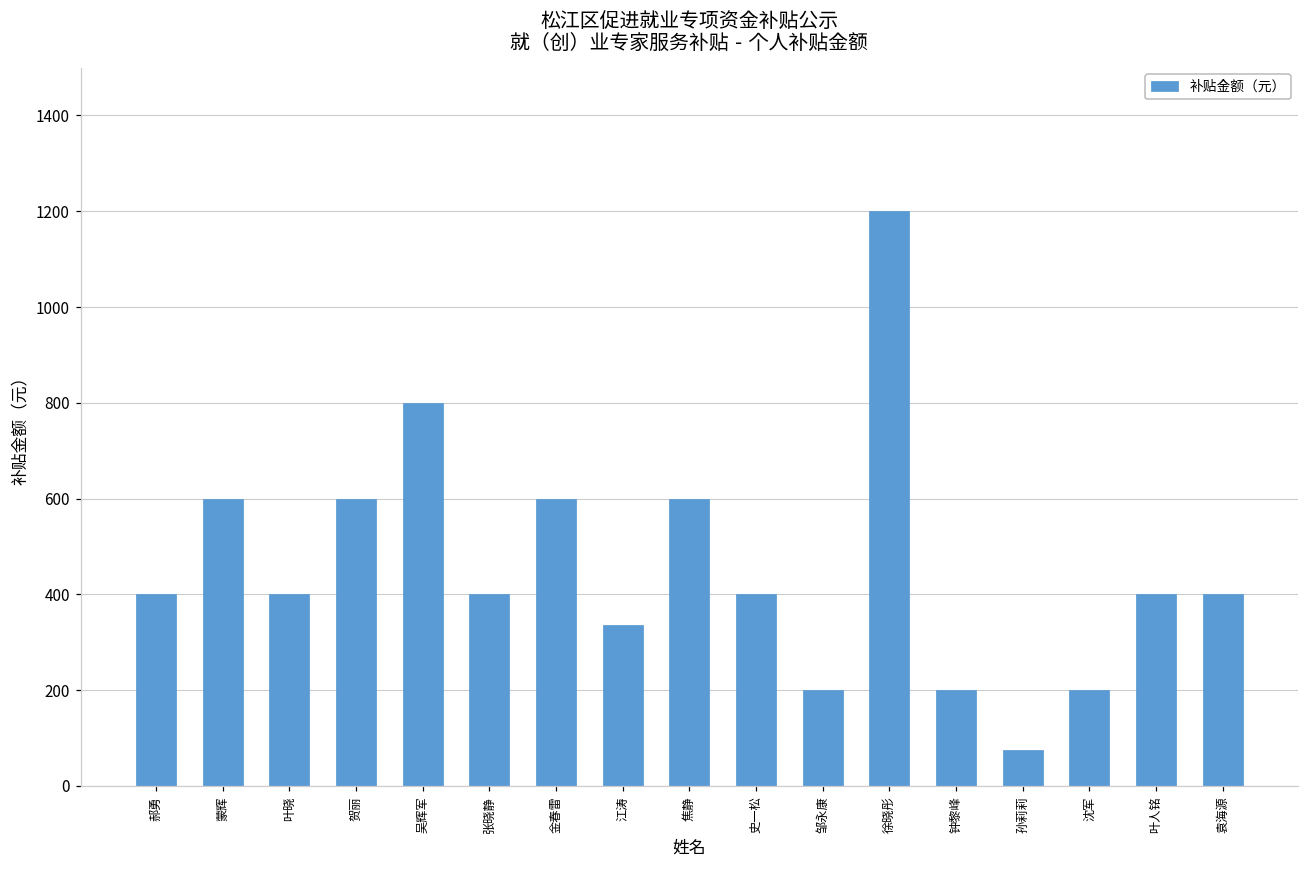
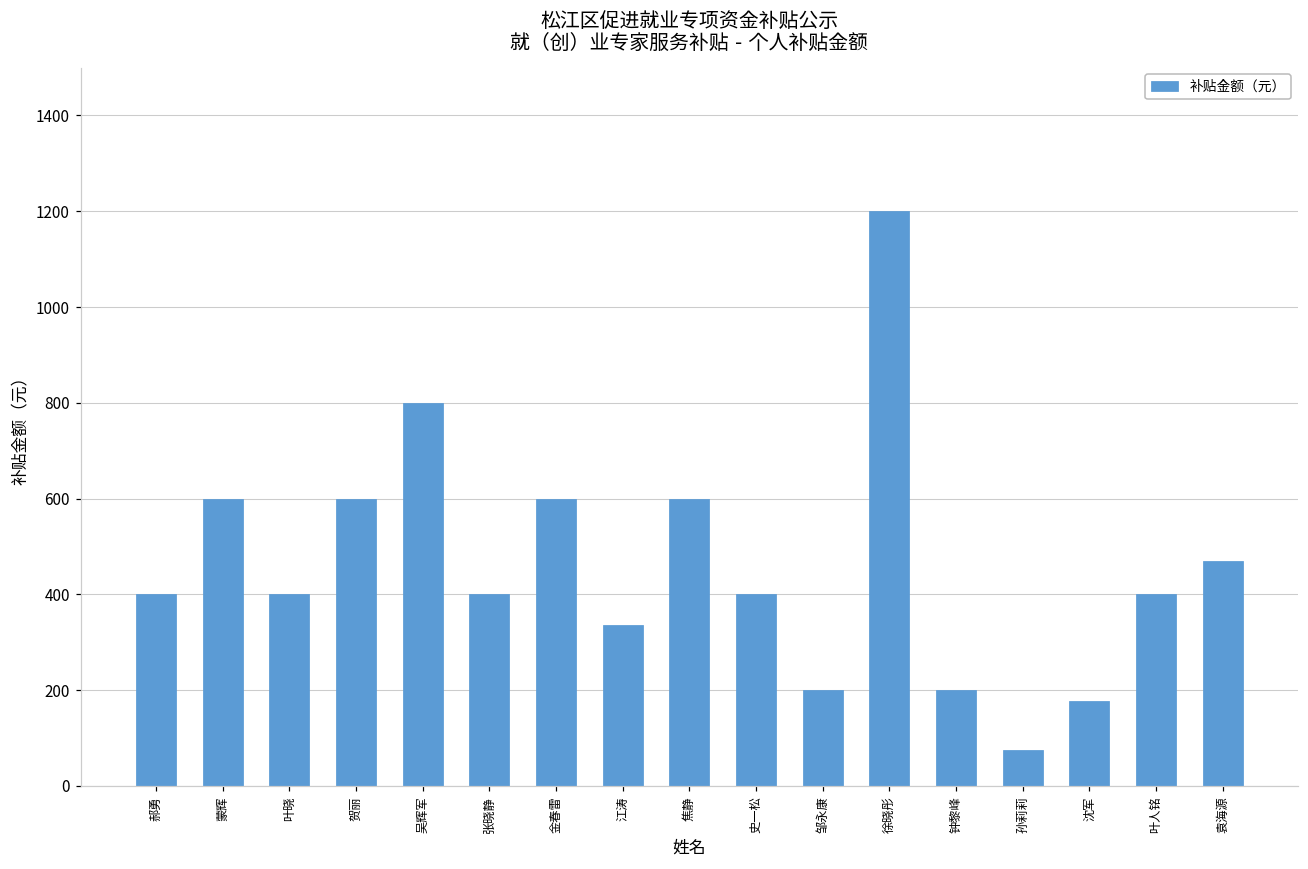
沈军: 200 -> 180
袁海源: 400 -> 470
